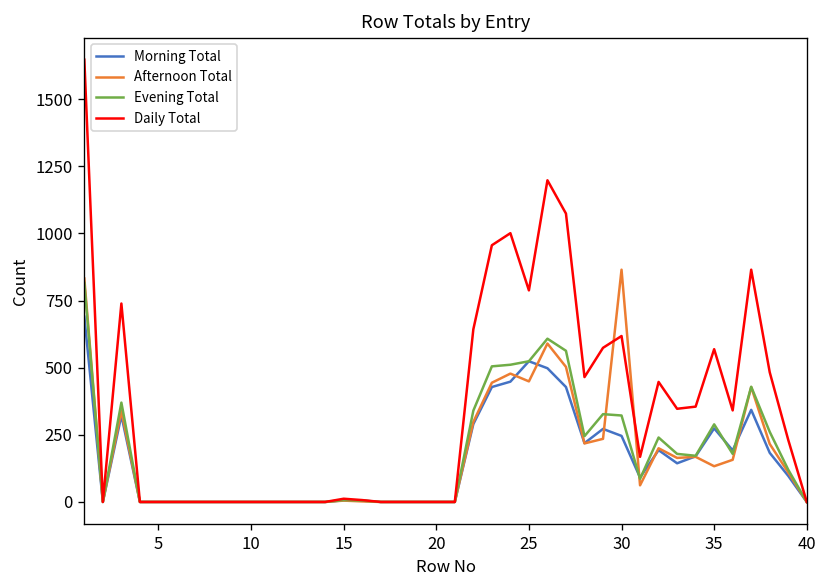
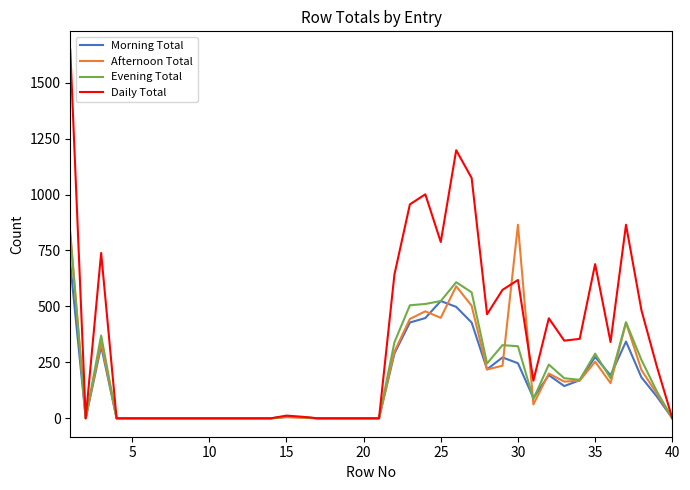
Afternoon Total, 35: 130 -> 250
Daily Total, 35: 570 -> 690
